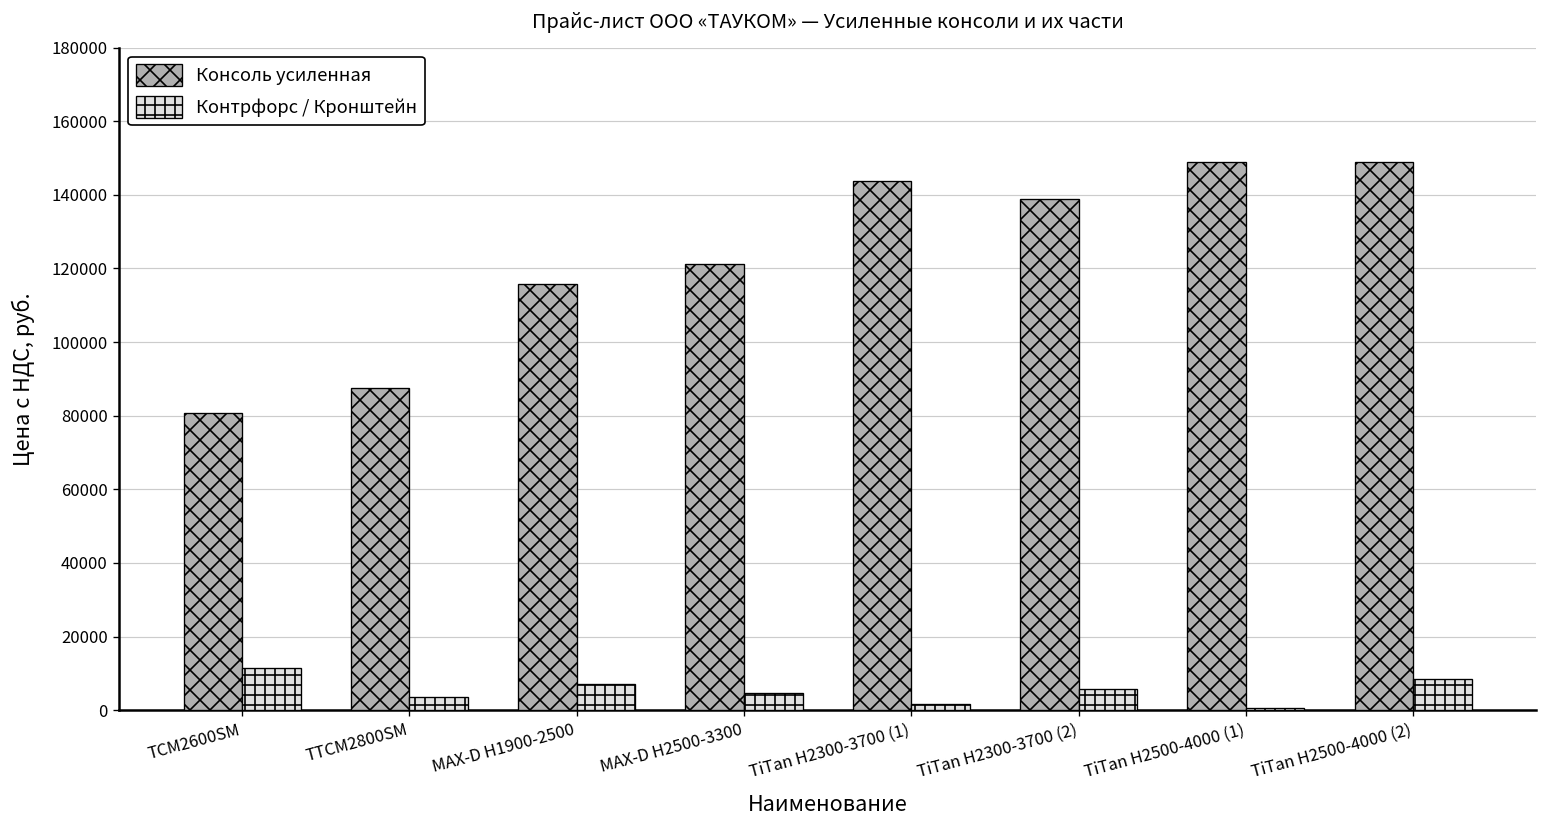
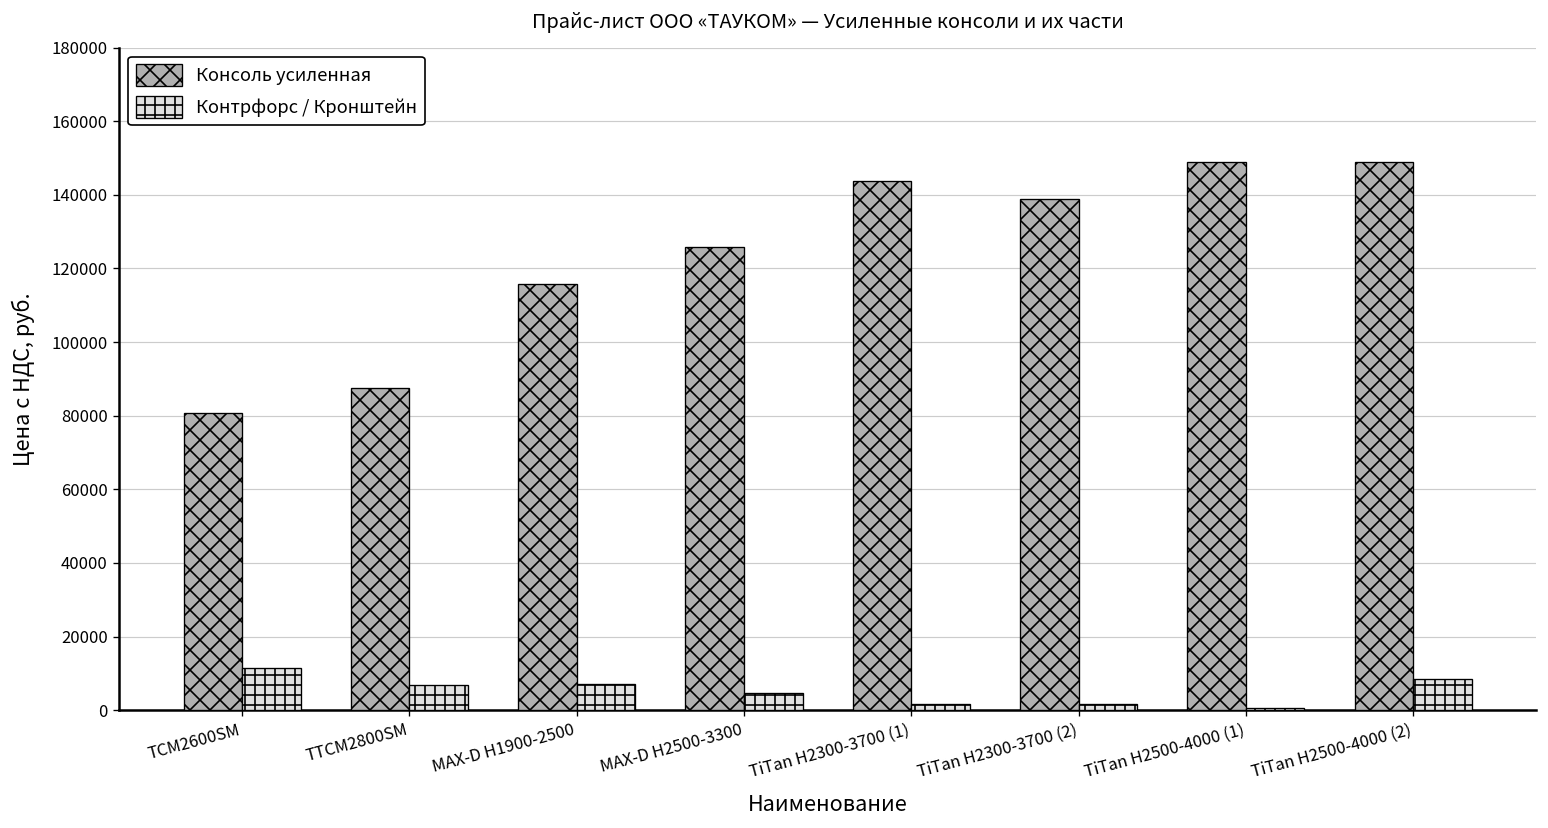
Контрфорс / Кронштейн, TTCM2800SM: 4000 -> 7000
Консоль усиленная, MAX-D H2500-3300: 121000 -> 126000
Контрфорс / Кронштейн, TiTan H2300-3700 (2): 6000 -> 2000
